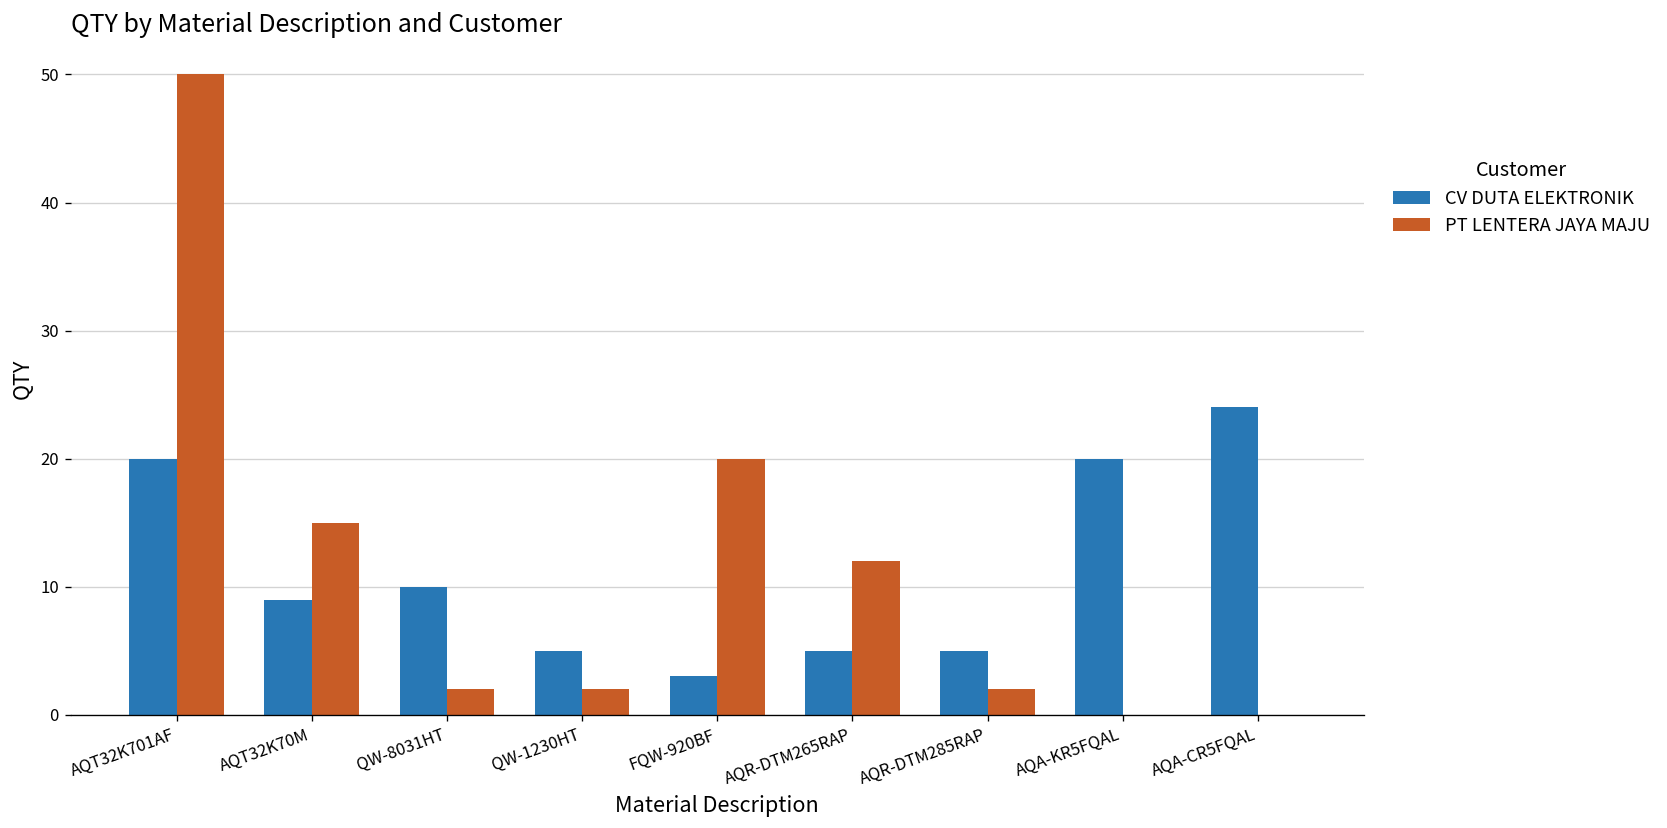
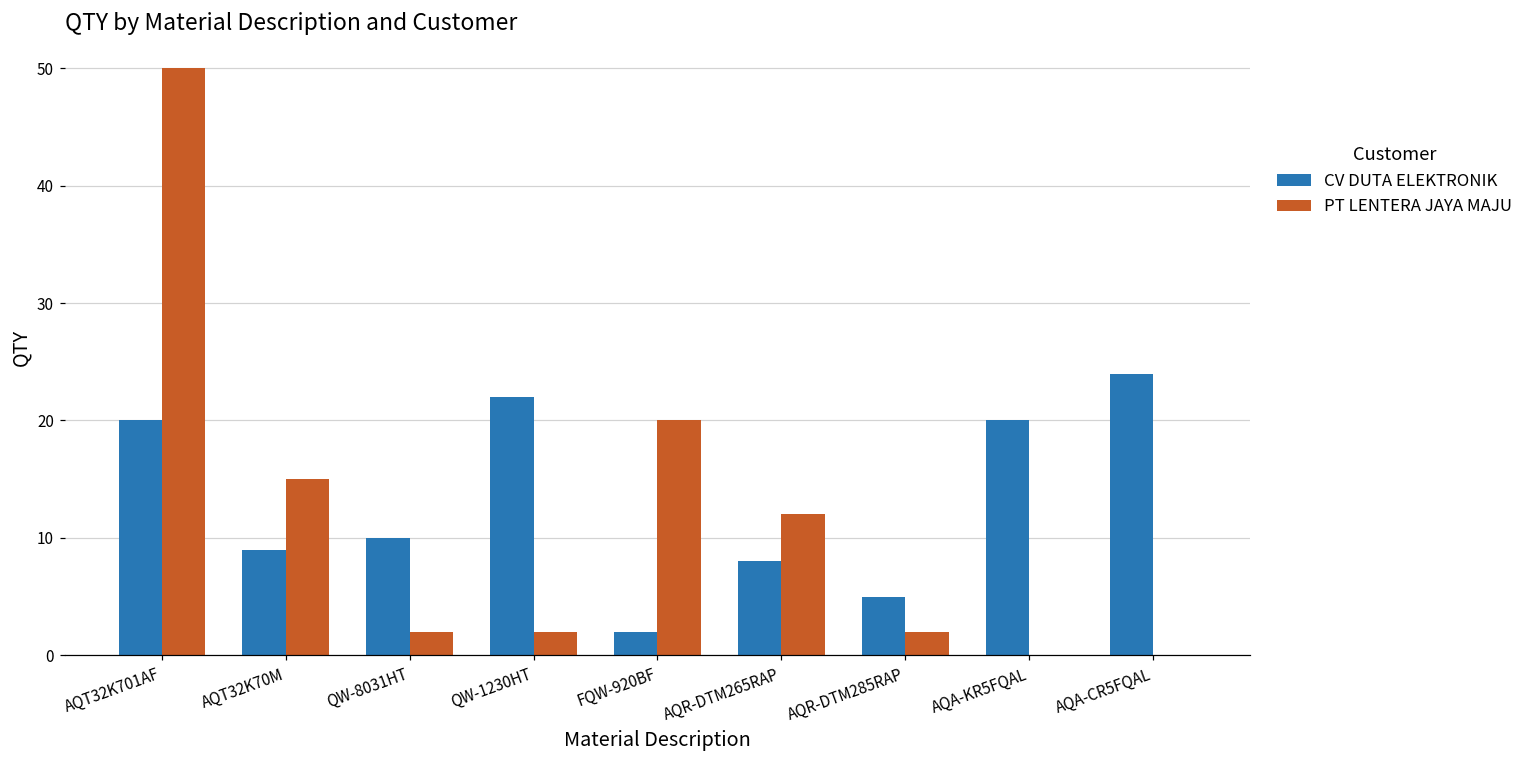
CV DUTA ELEKTRONIK, QW-1230HT: 5 -> 22
CV DUTA ELEKTRONIK, FQW-920BF: 3 -> 2
CV DUTA ELEKTRONIK, AQR-DTM265RAP: 5 -> 8
